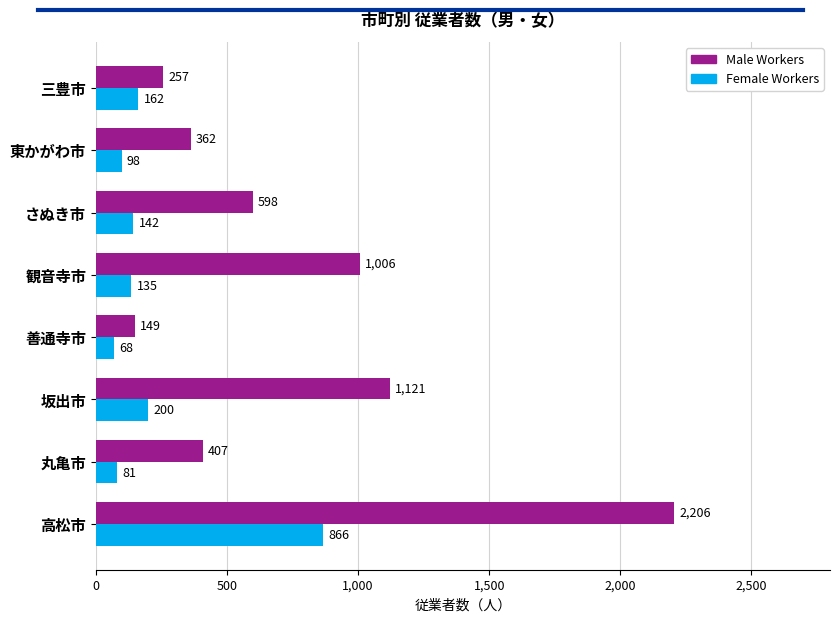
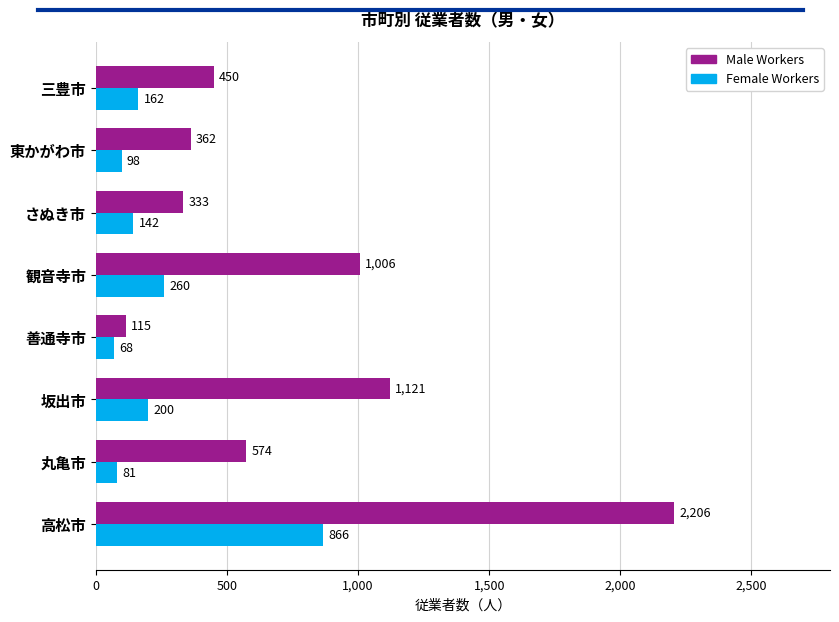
Male Workers, 三豊市: 257 -> 450
Male Workers, さぬき市: 598 -> 333
Female Workers, 観音寺市: 135 -> 260
Male Workers, 善通寺市: 149 -> 115
Male Workers, 丸亀市: 407 -> 574
